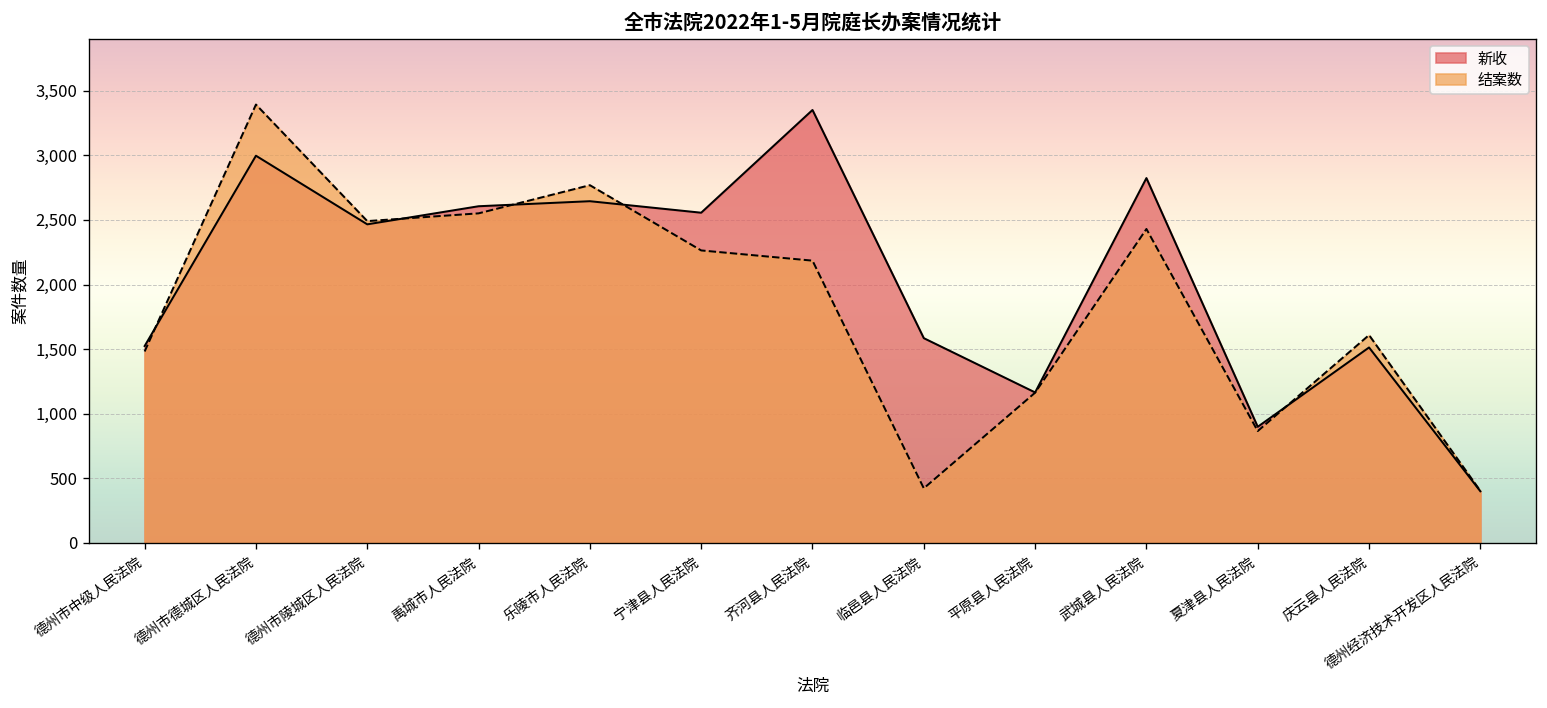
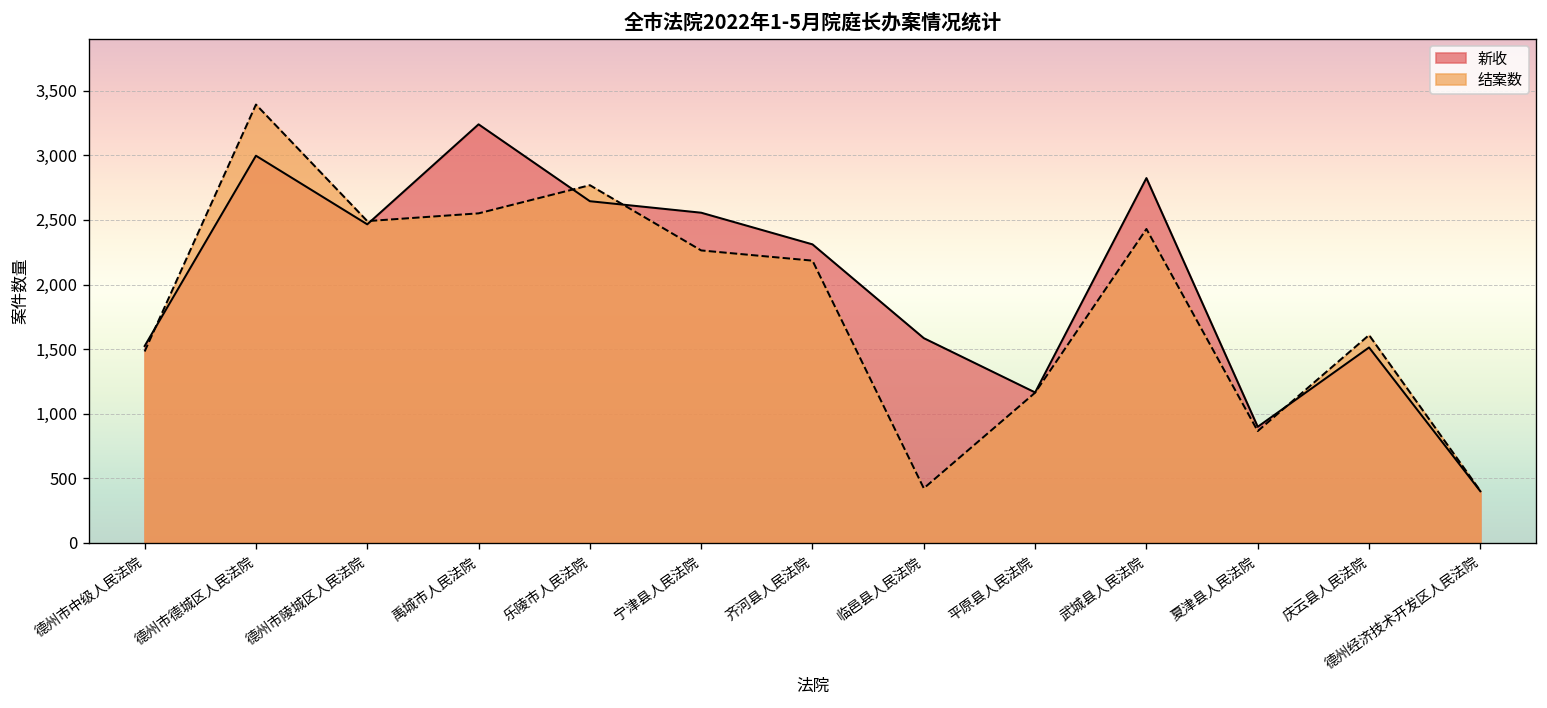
新收, 禹城市人民法院: 2,610 -> 3,240
新收, 齐河县人民法院: 3,350 -> 2,310
